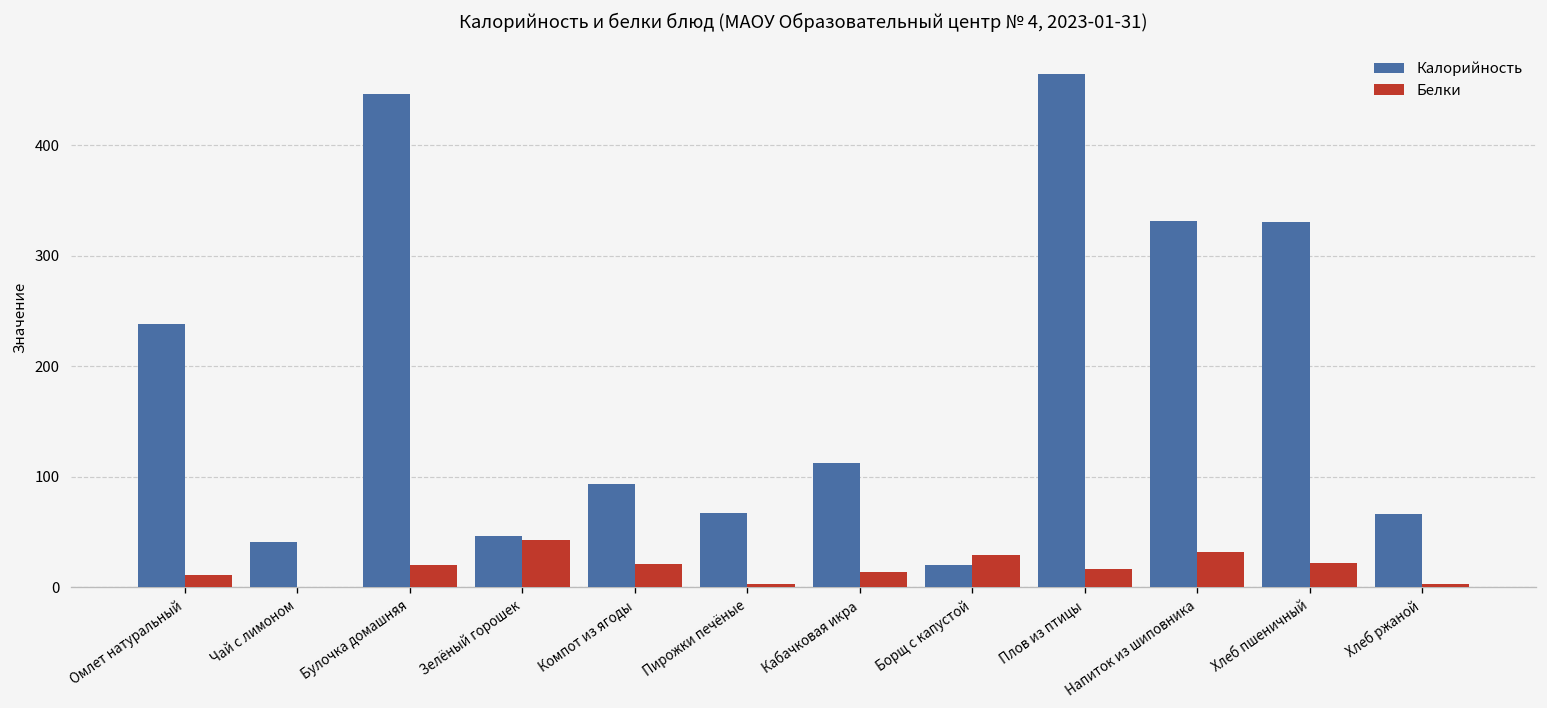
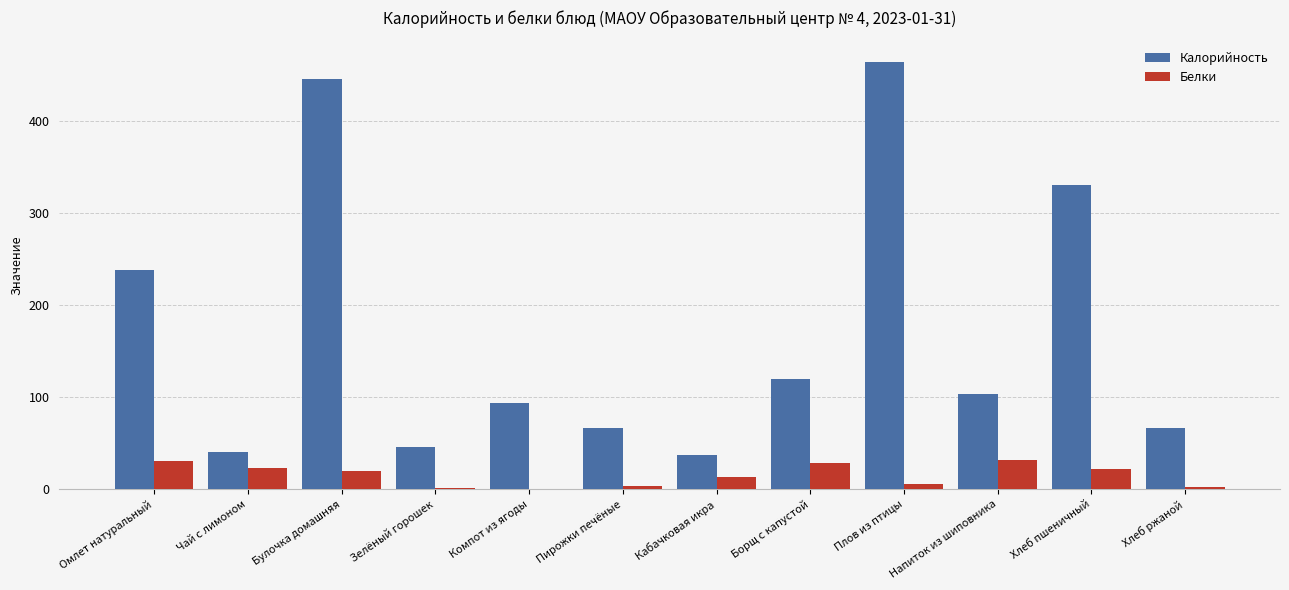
Белки, Омлет натуральный: 10 -> 30
Белки, Чай с лимоном: 0 -> 20
Белки, Зелёный горошек: 40 -> 0
Белки, Компот из ягоды: 20 -> 0
Калорийность, Кабачковая икра: 110 -> 40
Калорийность, Борщ с капустой: 20 -> 120
Белки, Плов из птицы: 20 -> 10
Калорийность, Напиток из шиповника: 330 -> 100
